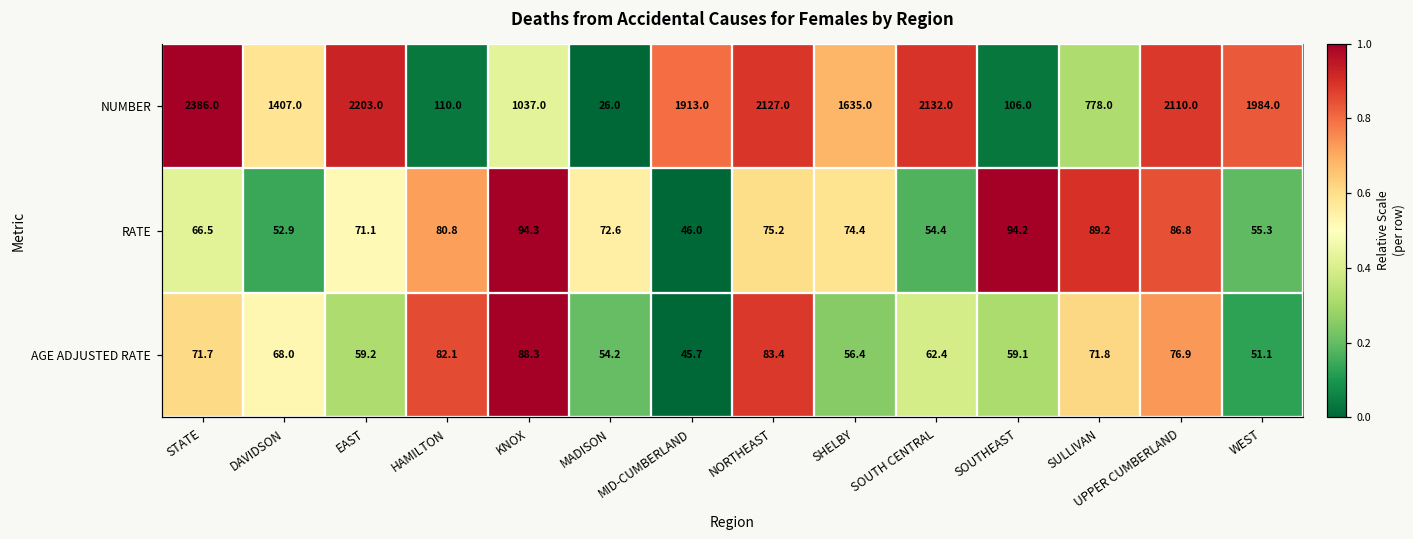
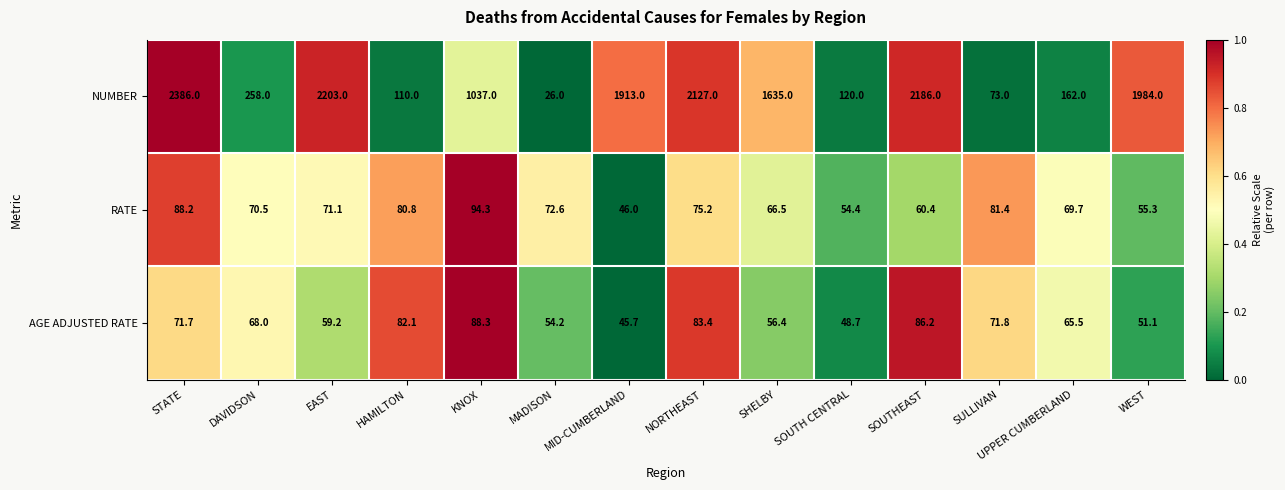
NUMBER, DAVIDSON: 1407.0 -> 258.0
NUMBER, SOUTH CENTRAL: 2132.0 -> 120.0
NUMBER, SOUTHEAST: 106.0 -> 2186.0
NUMBER, SULLIVAN: 778.0 -> 73.0
NUMBER, UPPER CUMBERLAND: 2110.0 -> 162.0
RATE, STATE: 66.5 -> 88.2
RATE, DAVIDSON: 52.9 -> 70.5
RATE, SHELBY: 74.4 -> 66.5
RATE, SOUTHEAST: 94.2 -> 60.4
RATE, SULLIVAN: 89.2 -> 81.4
RATE, UPPER CUMBERLAND: 86.8 -> 69.7
AGE ADJUSTED RATE, SOUTH CENTRAL: 62.4 -> 48.7
AGE ADJUSTED RATE, SOUTHEAST: 59.1 -> 86.2
AGE ADJUSTED RATE, UPPER CUMBERLAND: 76.9 -> 65.5
